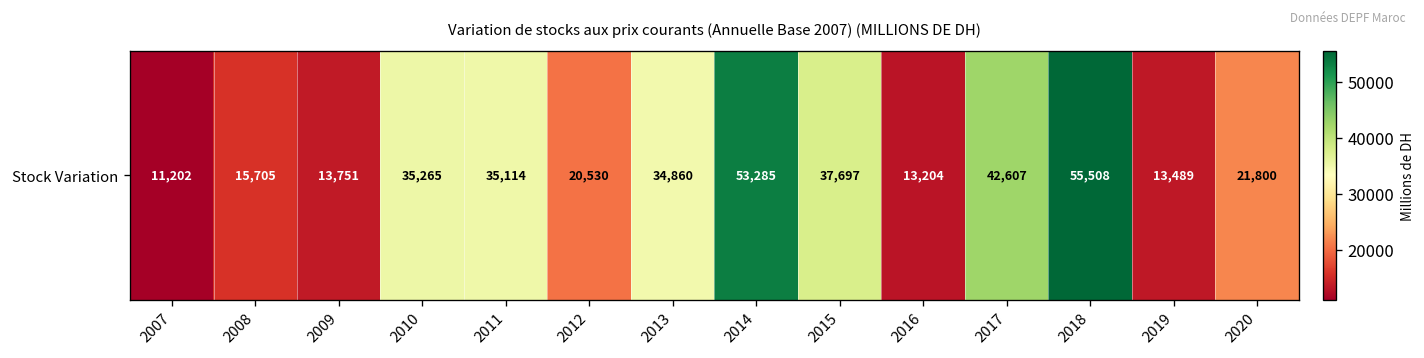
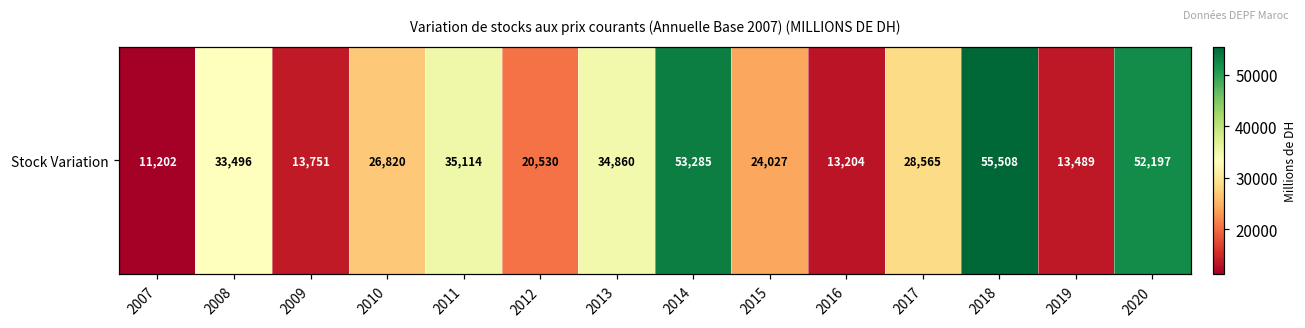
Stock Variation, 2008: 15,705 -> 33,496
Stock Variation, 2010: 35,265 -> 26,820
Stock Variation, 2015: 37,697 -> 24,027
Stock Variation, 2017: 42,607 -> 28,565
Stock Variation, 2020: 21,800 -> 52,197
